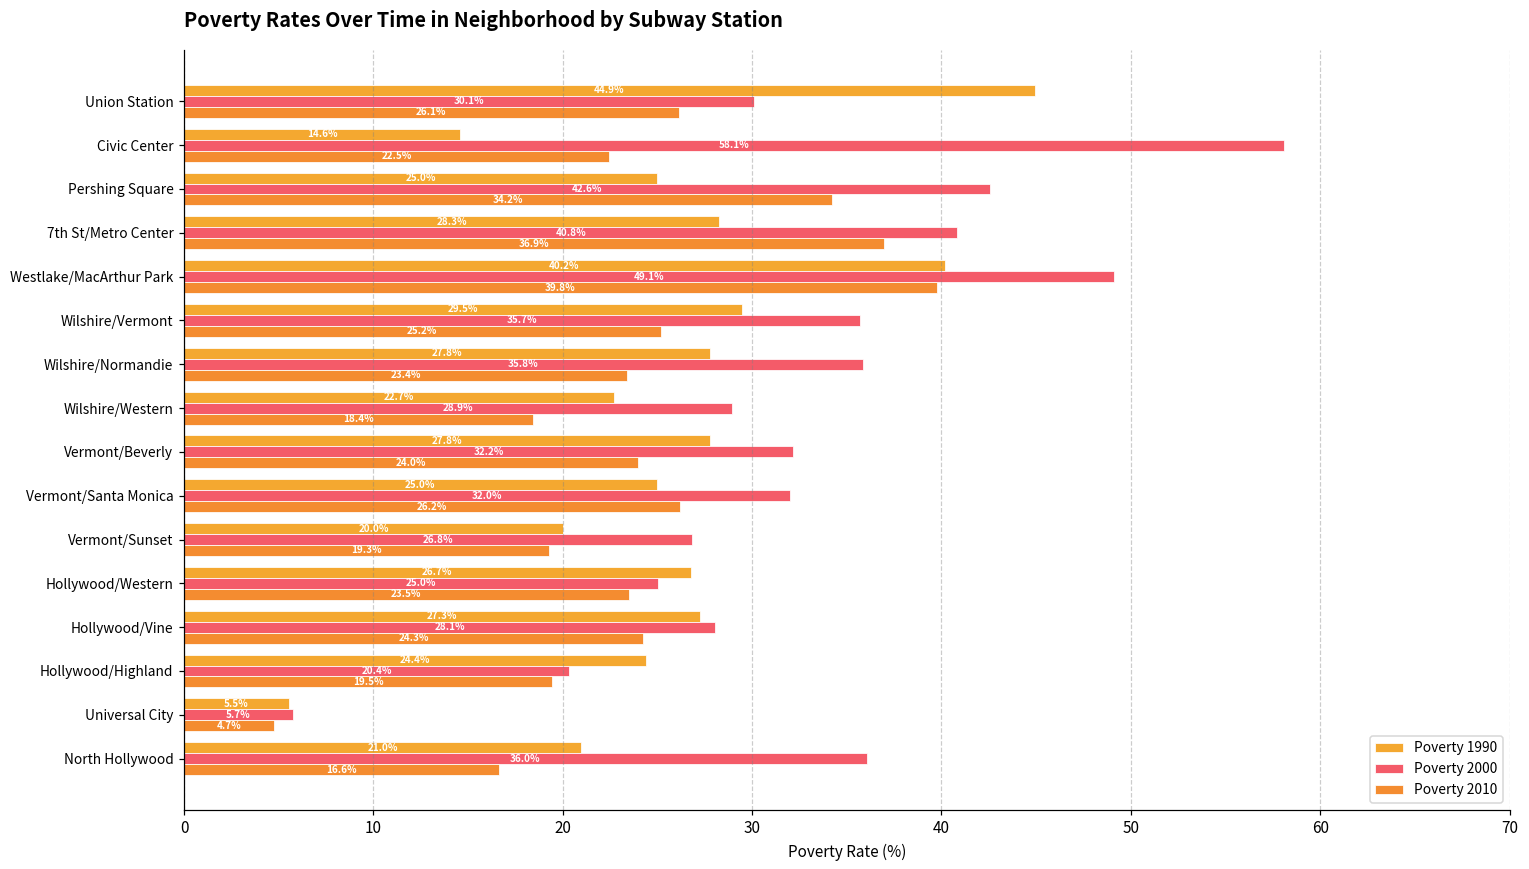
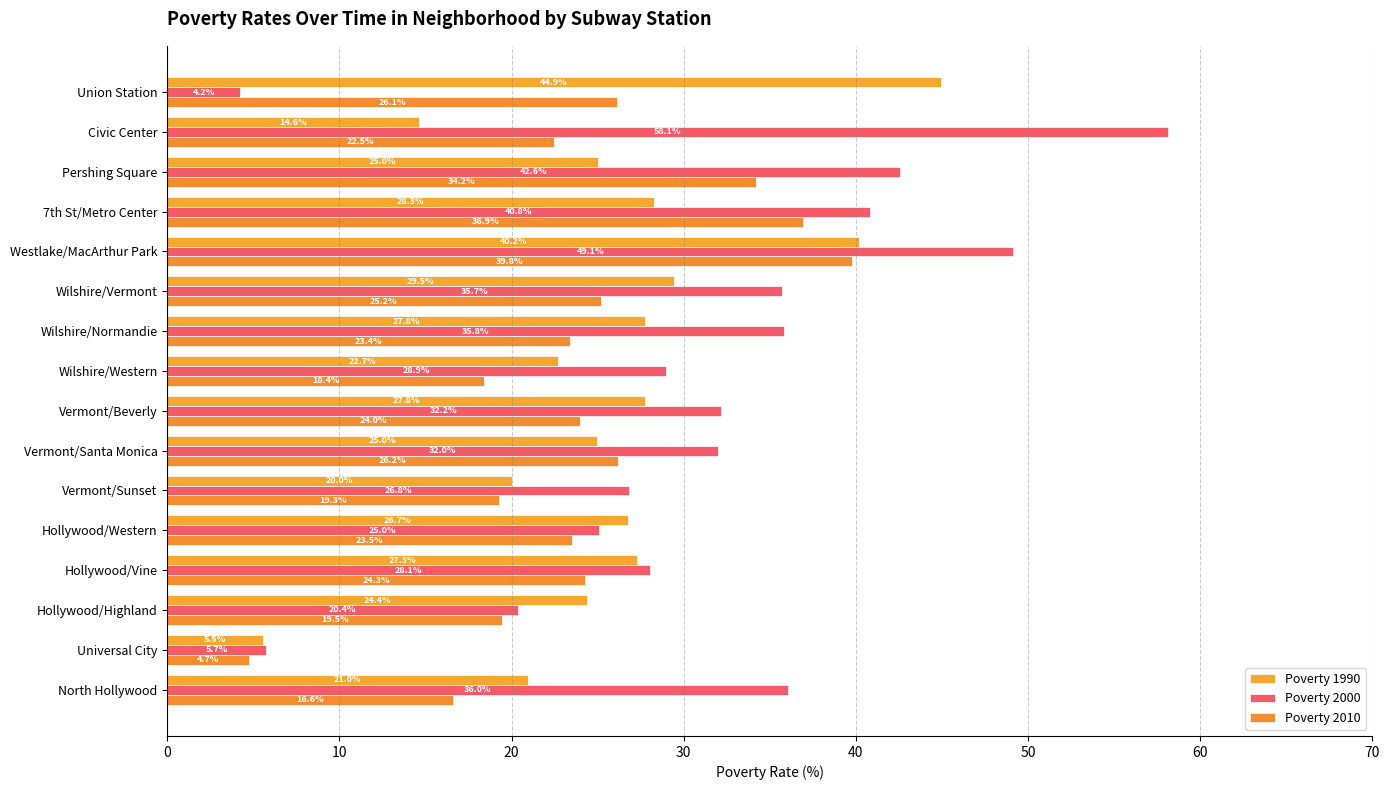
Poverty 2000, Union Station: 30.1% -> 4.2%
